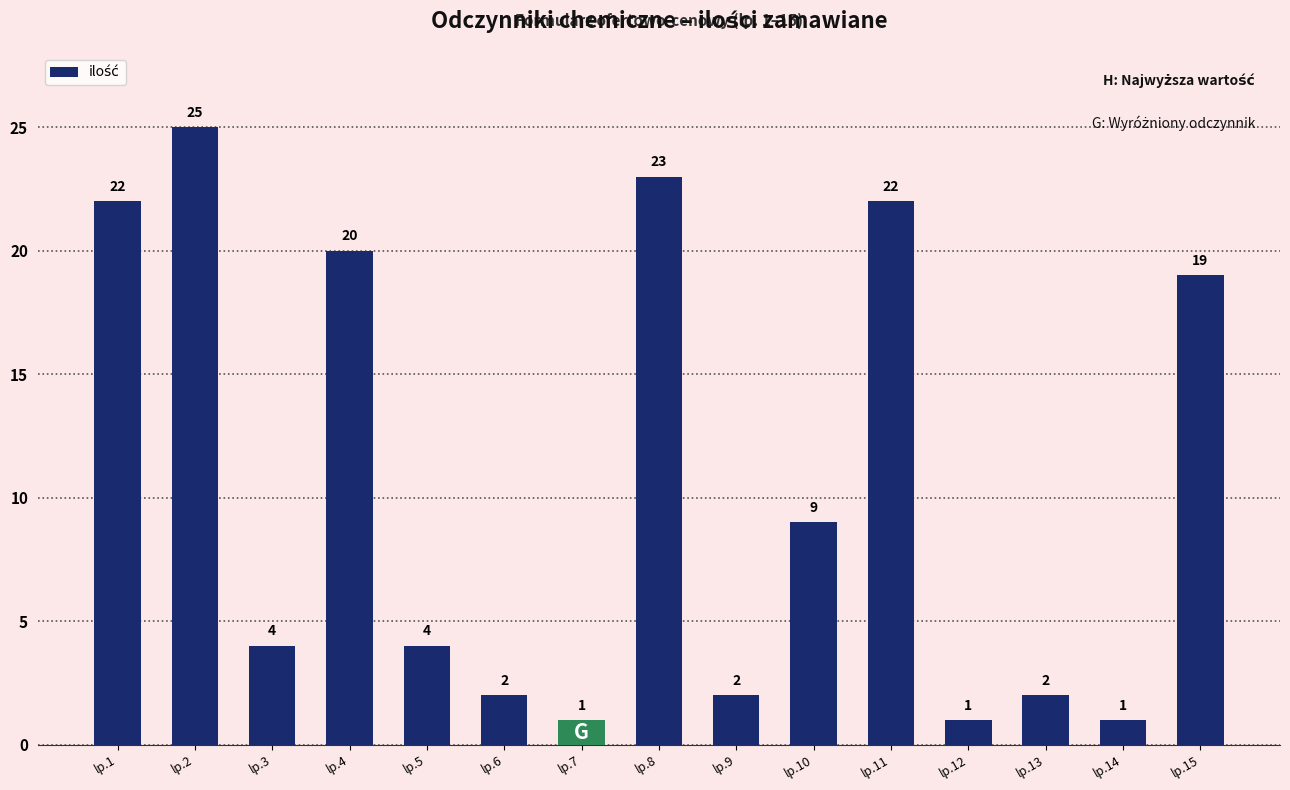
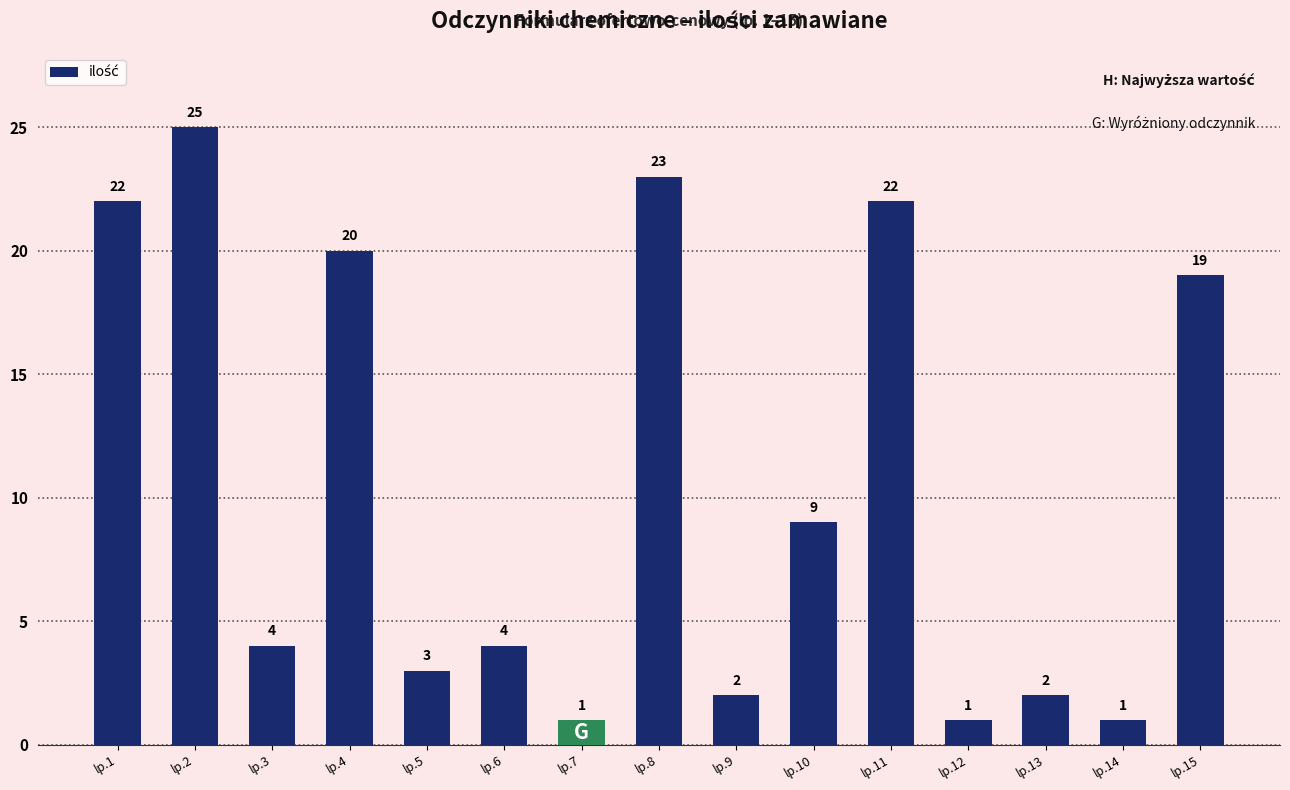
lp.5: 4 -> 3
lp.6: 2 -> 4
